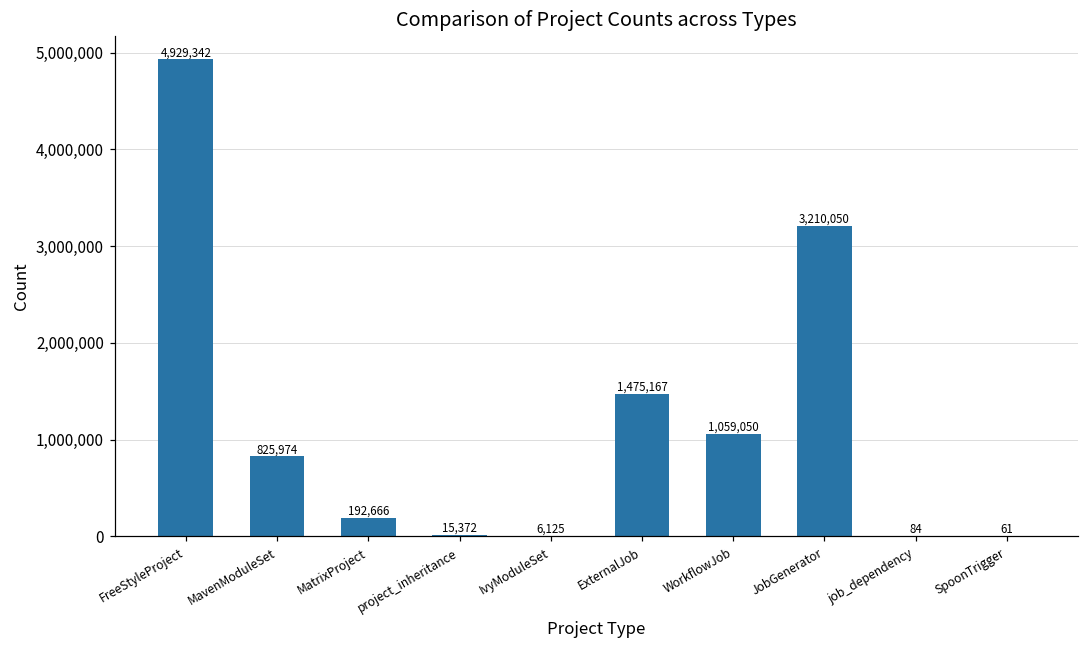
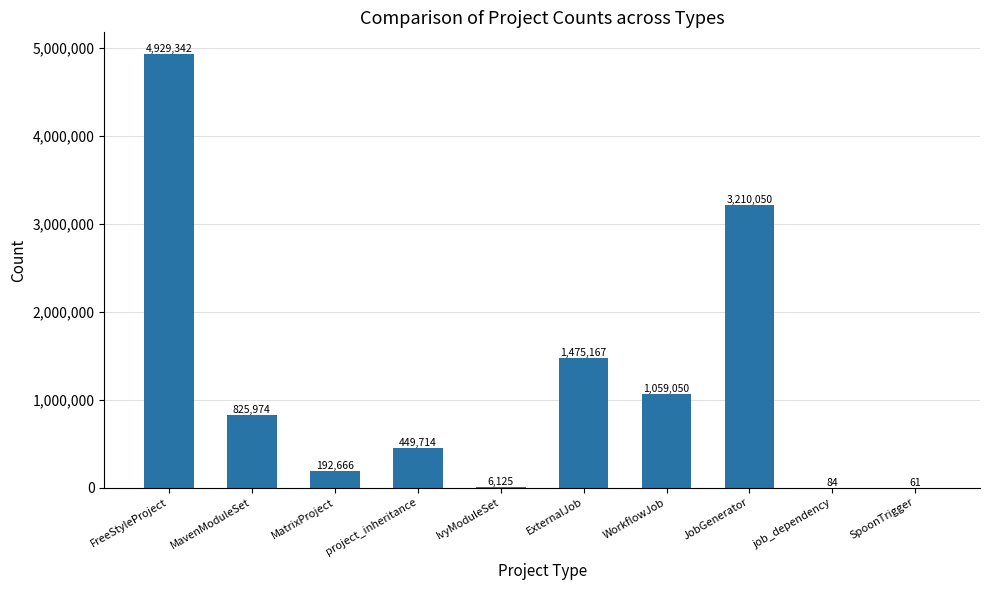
project_inheritance: 15,372 -> 449,714
